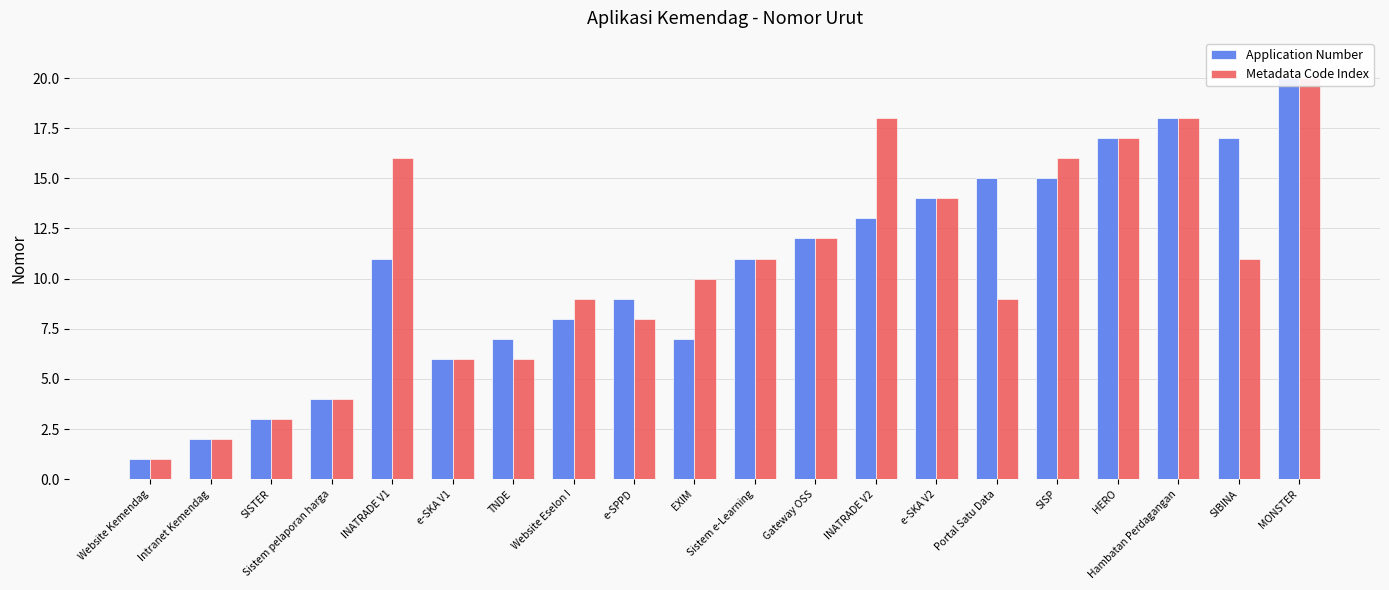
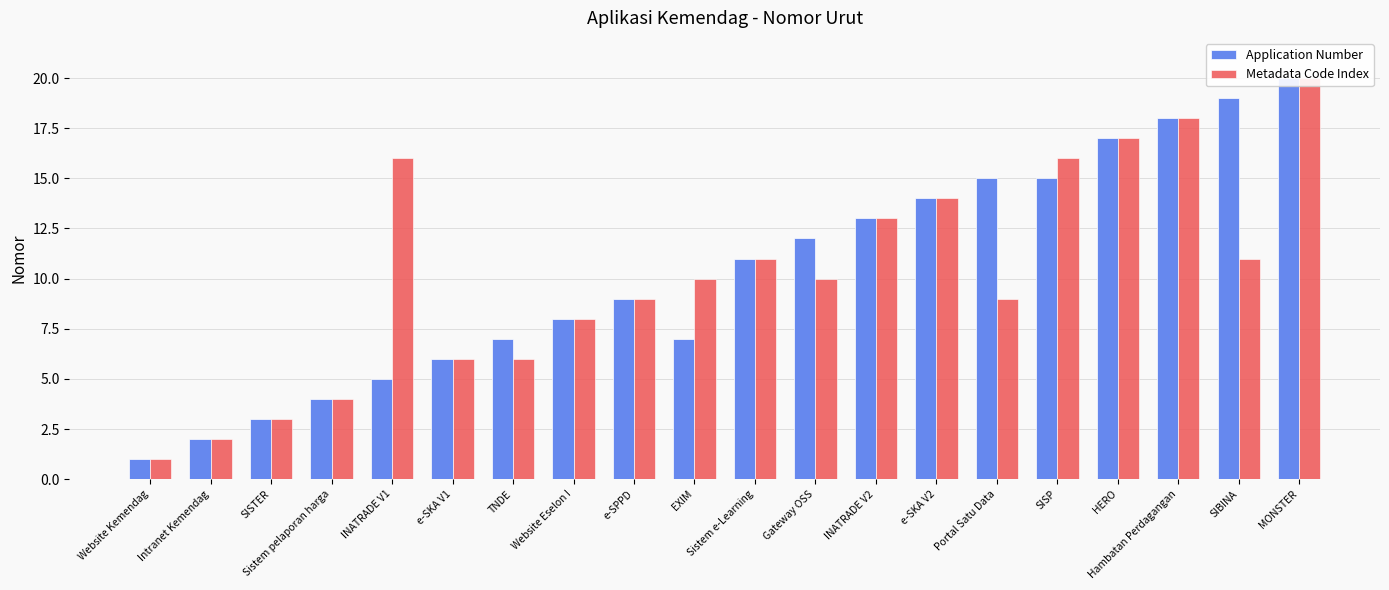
Application Number, INATRADE V1: 11 -> 5
Metadata Code Index, Website Eselon I: 9 -> 8
Metadata Code Index, e-SPPD: 8 -> 9
Metadata Code Index, Gateway OSS: 12 -> 10
Metadata Code Index, INATRADE V2: 18 -> 13
Application Number, SIBINA: 17 -> 19
